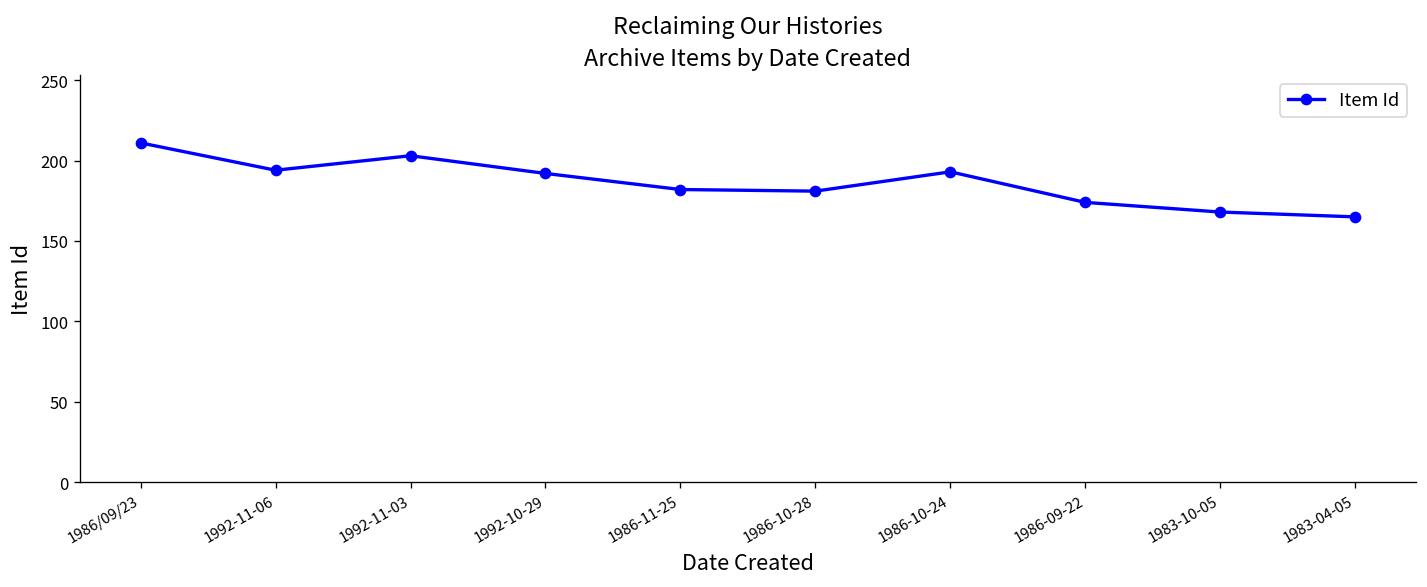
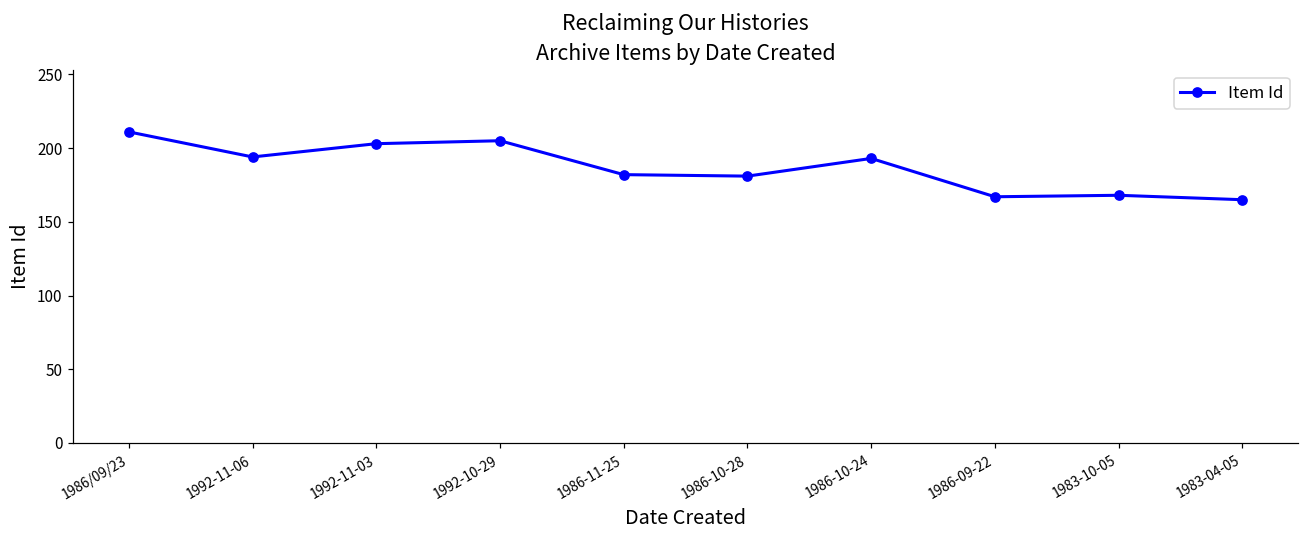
1992-10-29: 192 -> 205
1986-09-22: 174 -> 167
